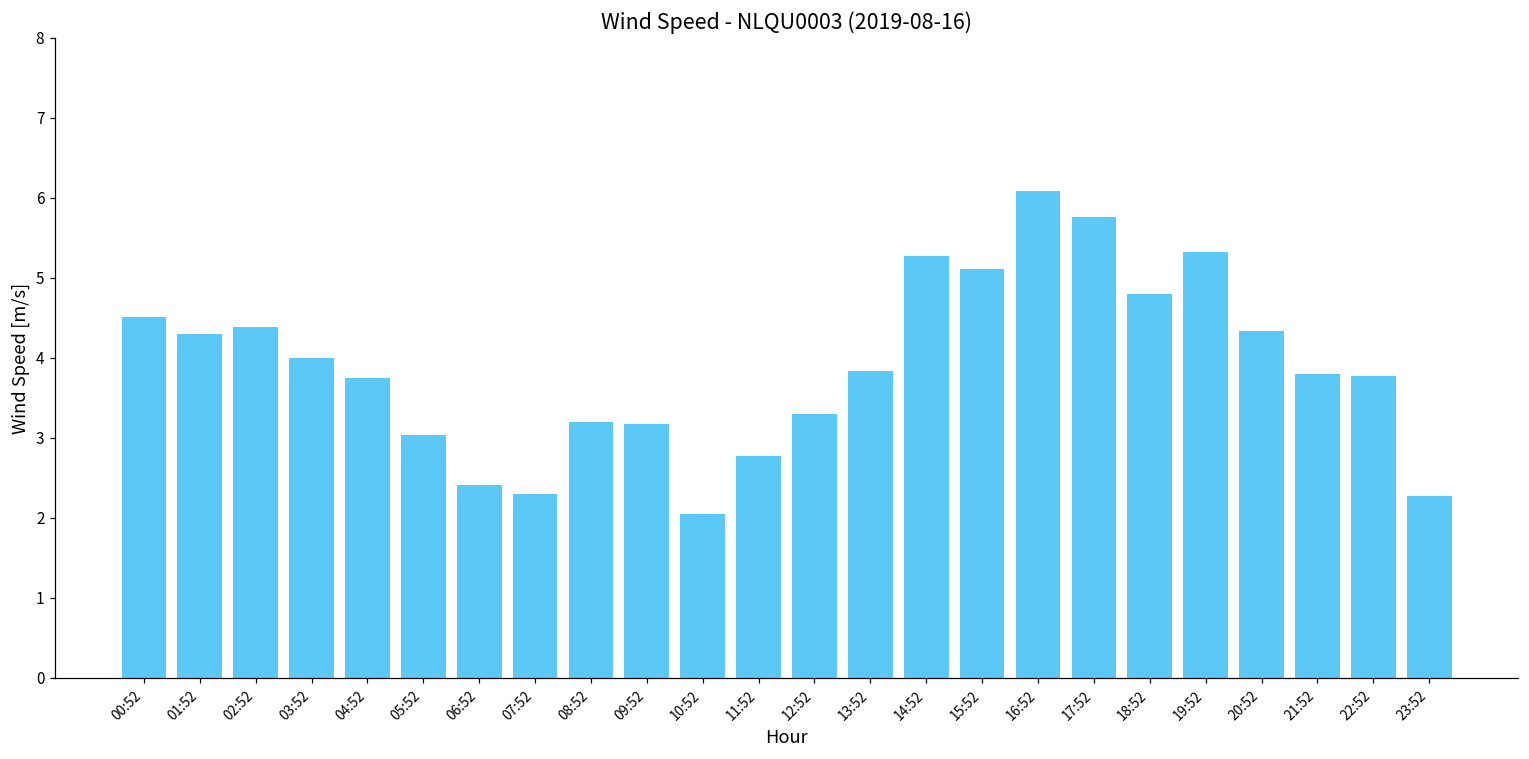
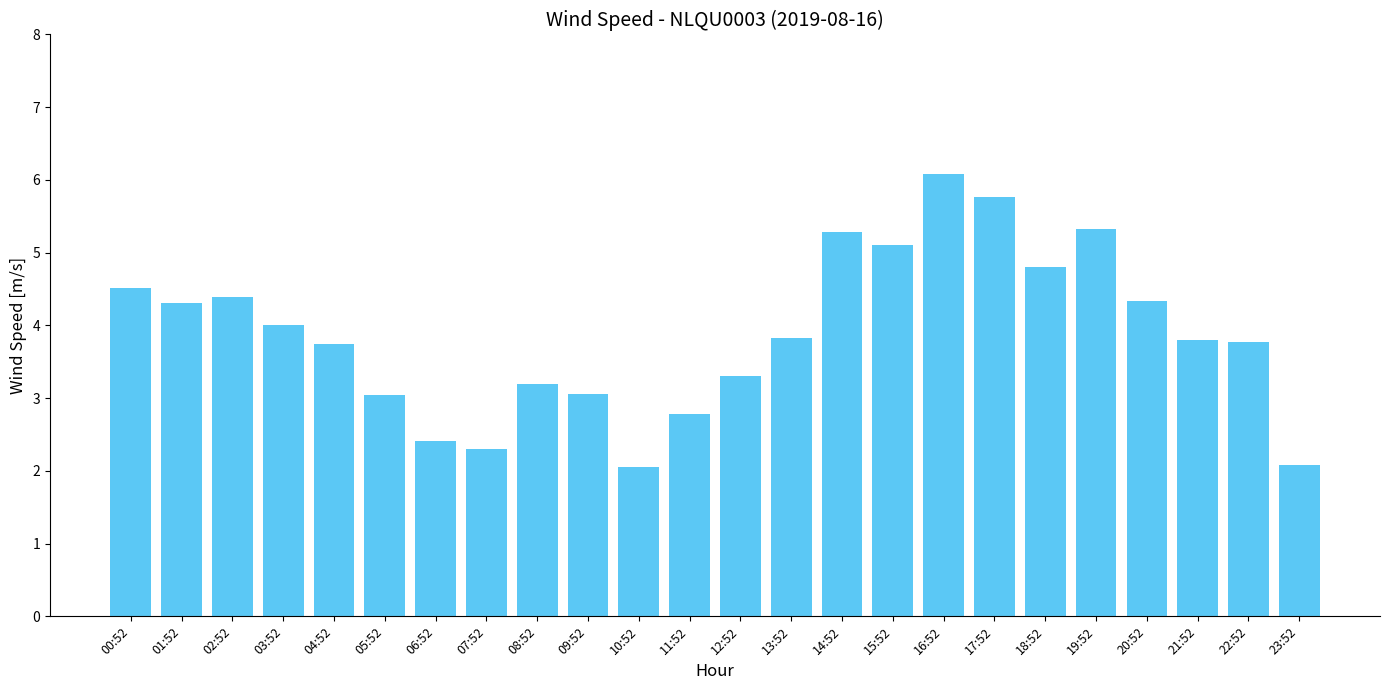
09:52: 3.2 -> 3.1
23:52: 2.3 -> 2.1
